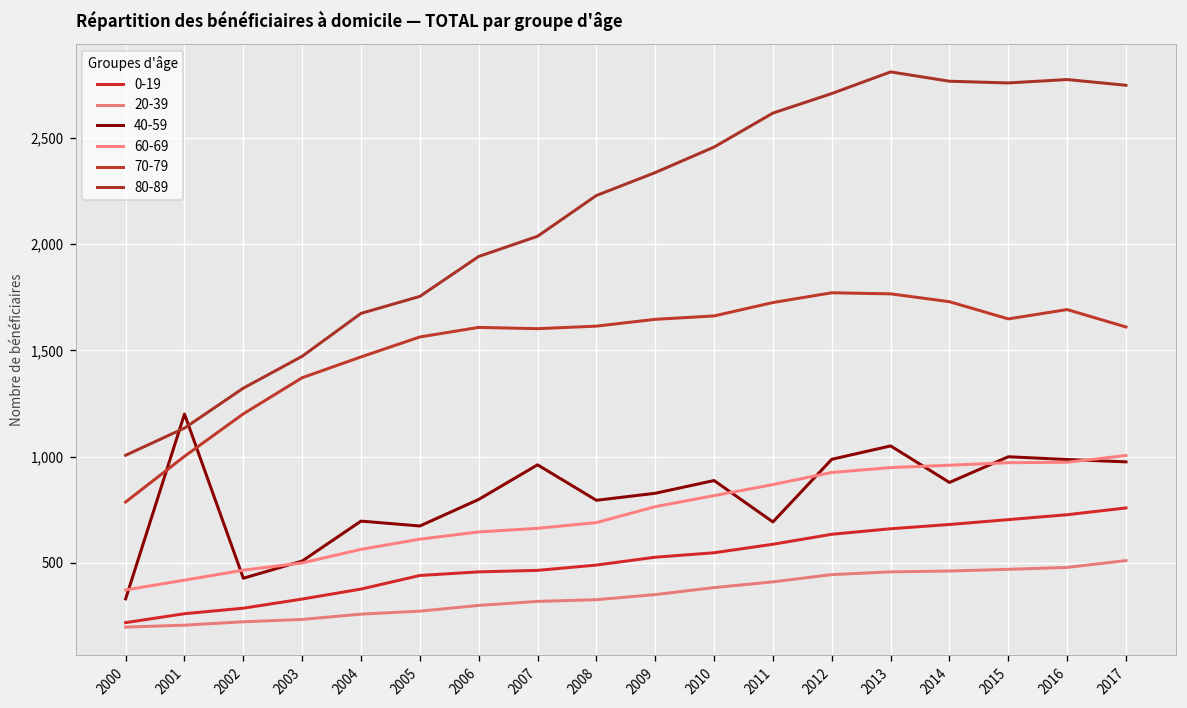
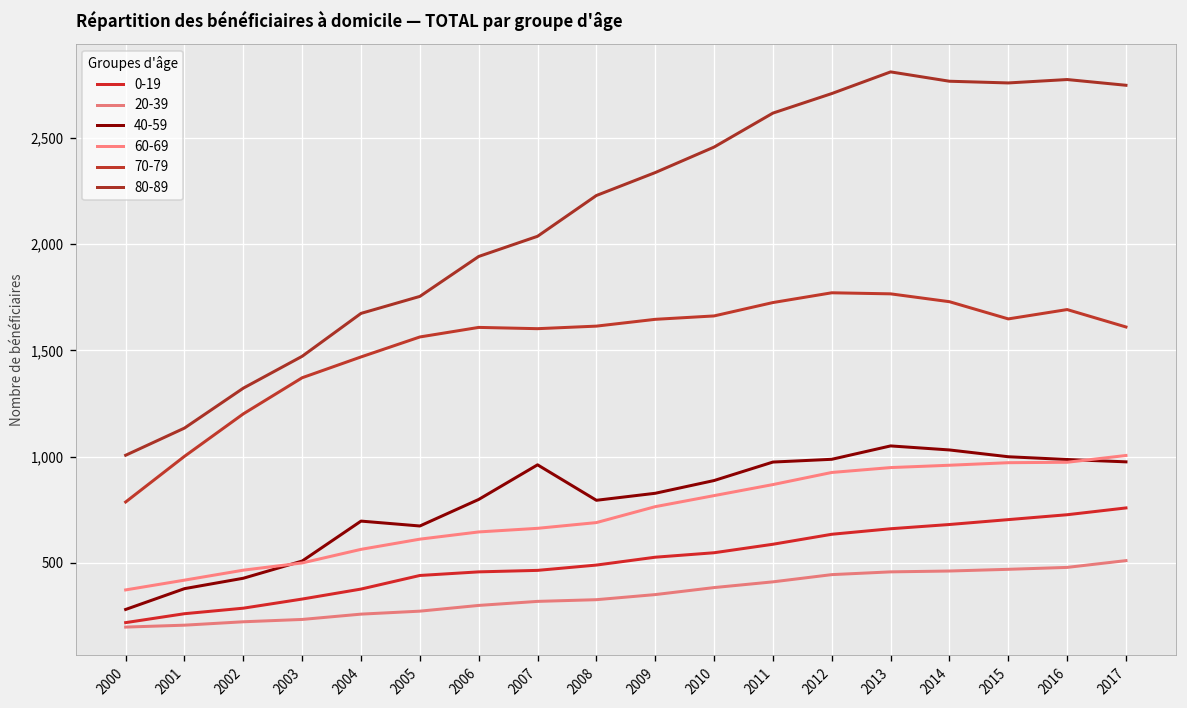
40-59, 2000: 330 -> 280
40-59, 2001: 1,200 -> 380
40-59, 2011: 690 -> 970
40-59, 2014: 880 -> 1,030
